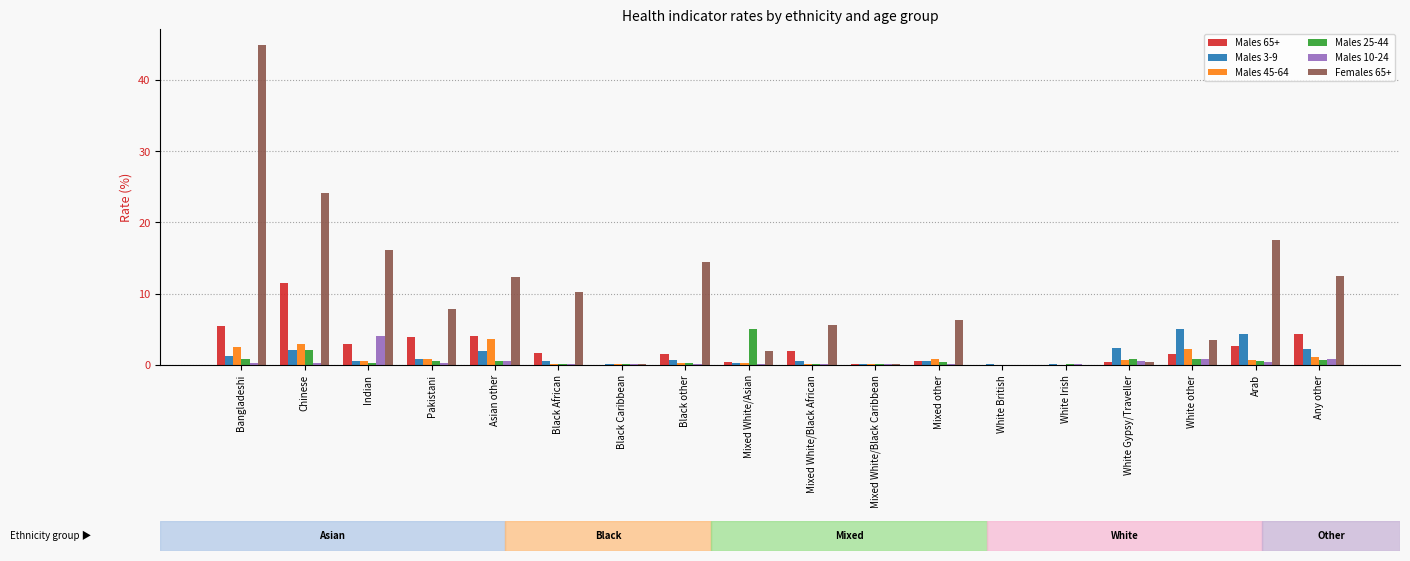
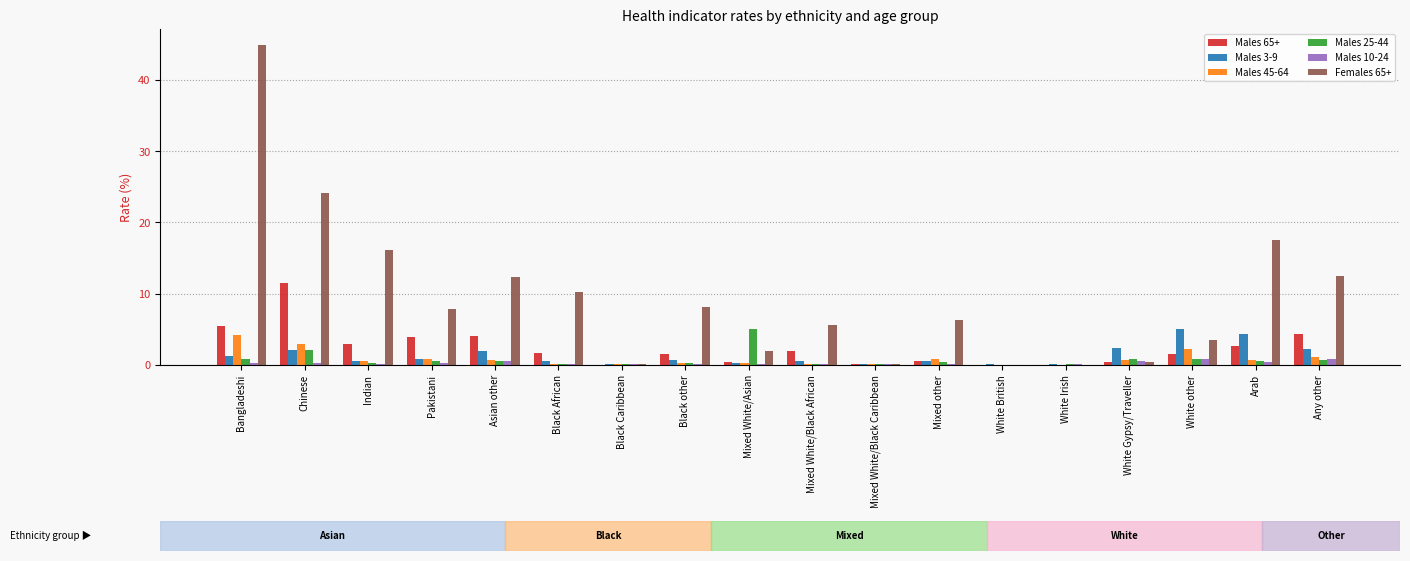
Males 45-64, Bangladeshi: 3 -> 4
Males 10-24, Indian: 4 -> 0
Males 45-64, Asian other: 4 -> 1
Females 65+, Black other: 15 -> 8
